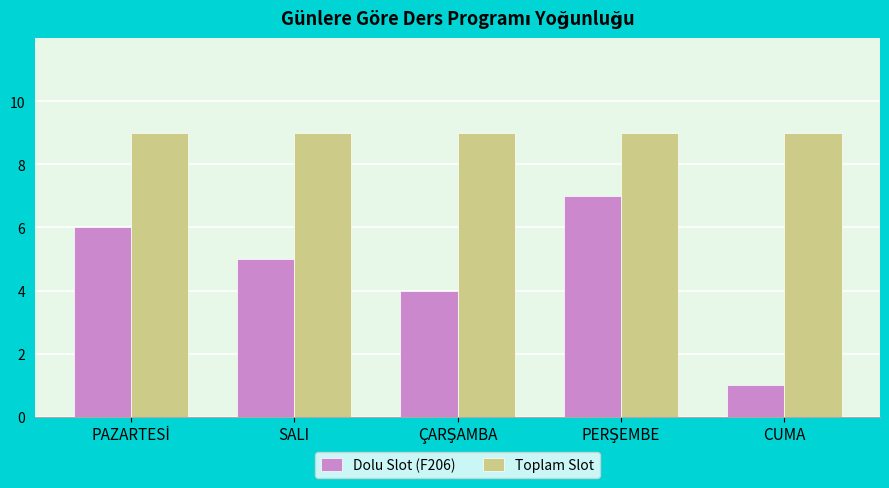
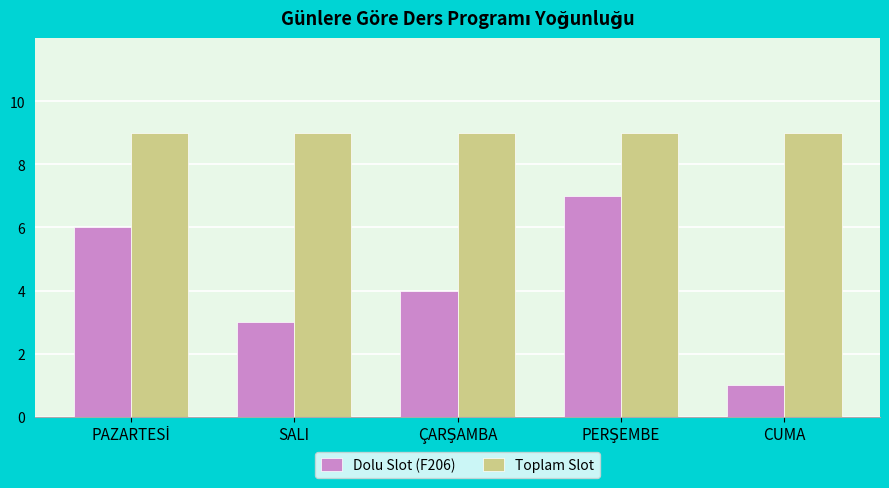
Dolu Slot (F206), SALI: 5 -> 3
